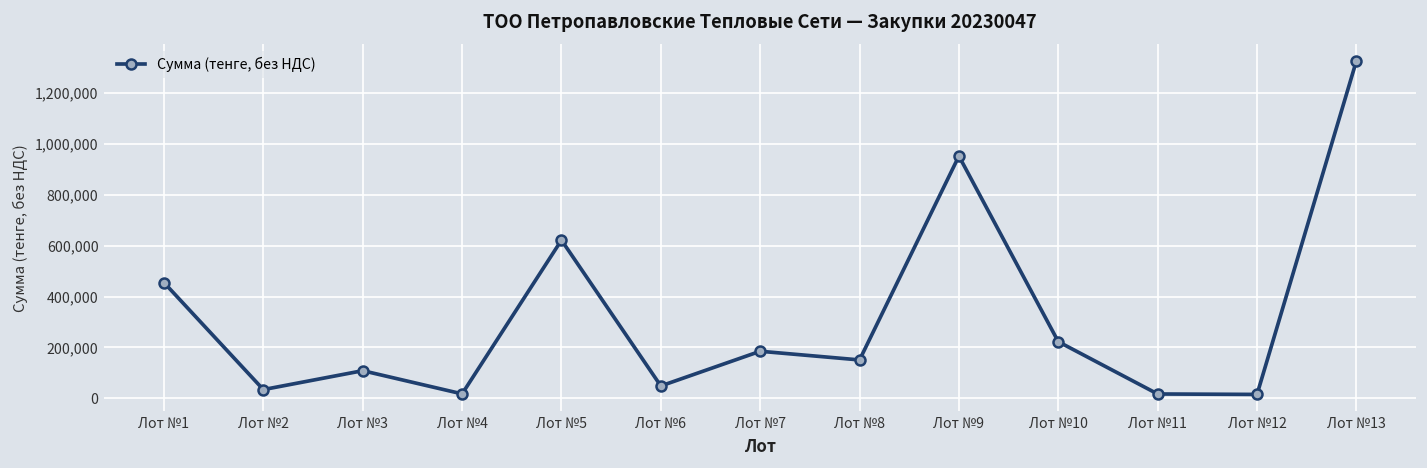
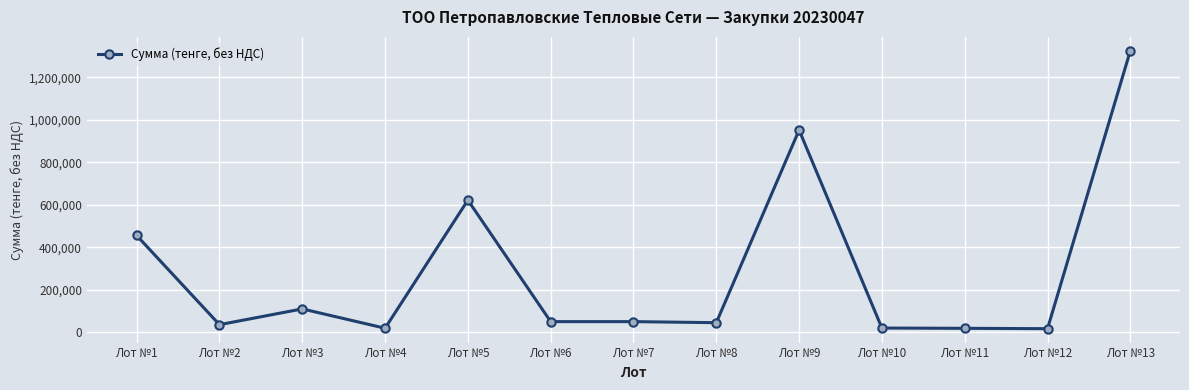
Лот №7: 190,000 -> 50,000
Лот №8: 150,000 -> 40,000
Лот №10: 220,000 -> 20,000
